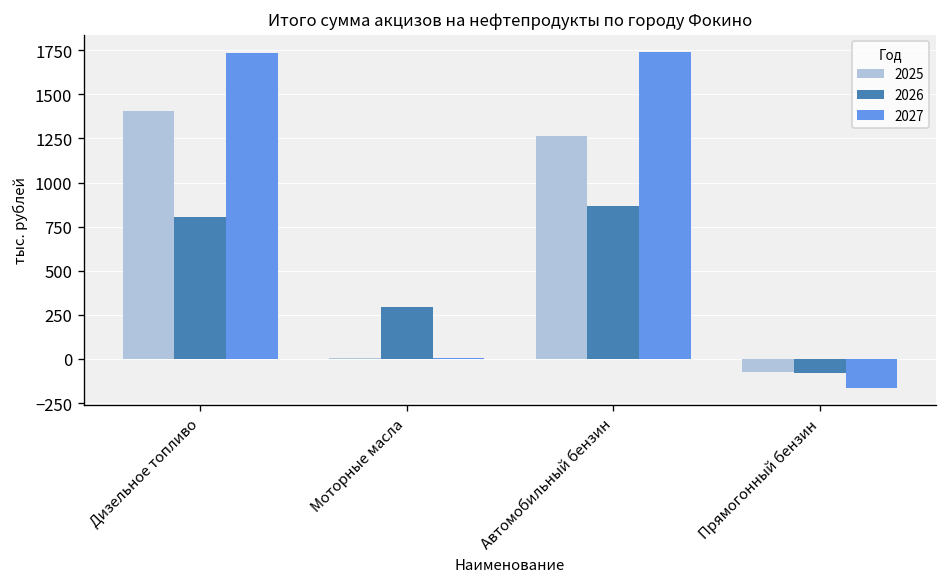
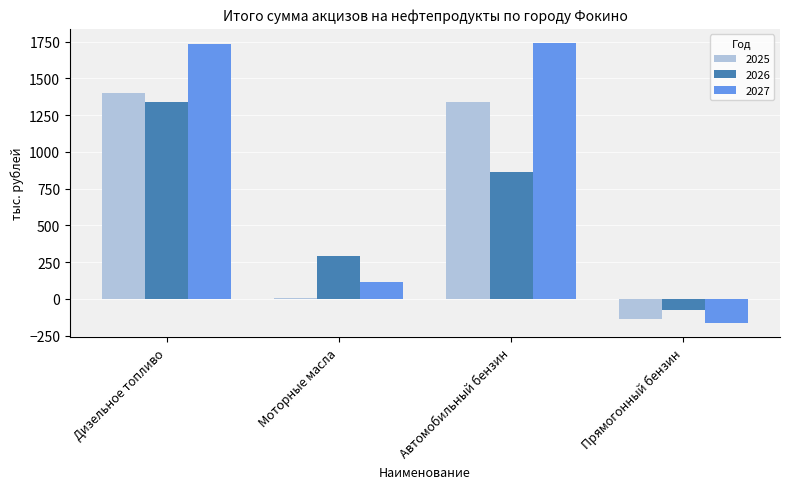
2026, Дизельное топливо: 810 -> 1340
2027, Моторные масла: 10 -> 120
2025, Автомобильный бензин: 1260 -> 1340
2025, Прямогонный бензин: -70 -> -140
